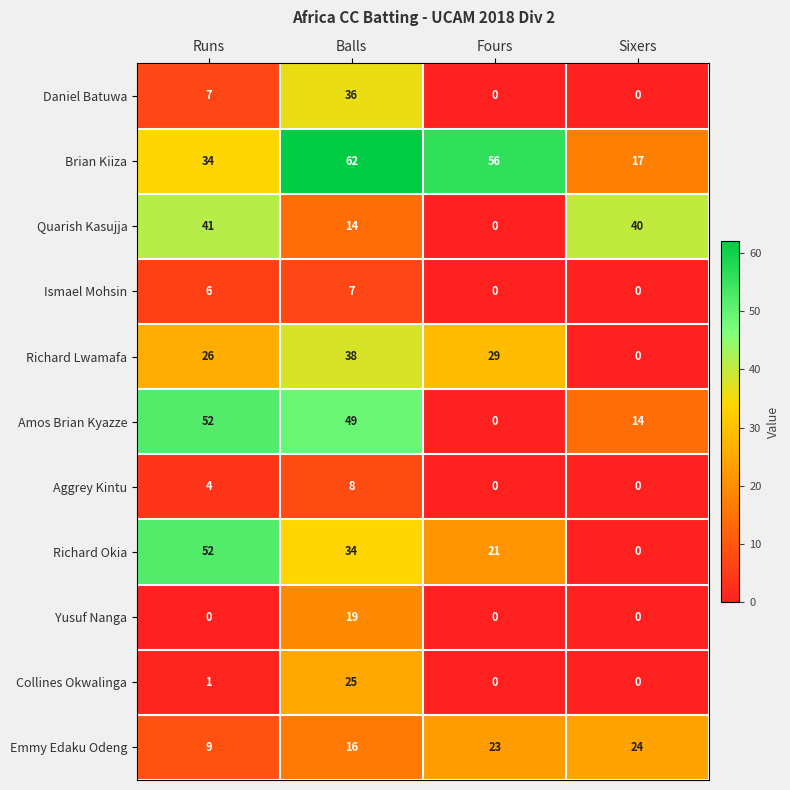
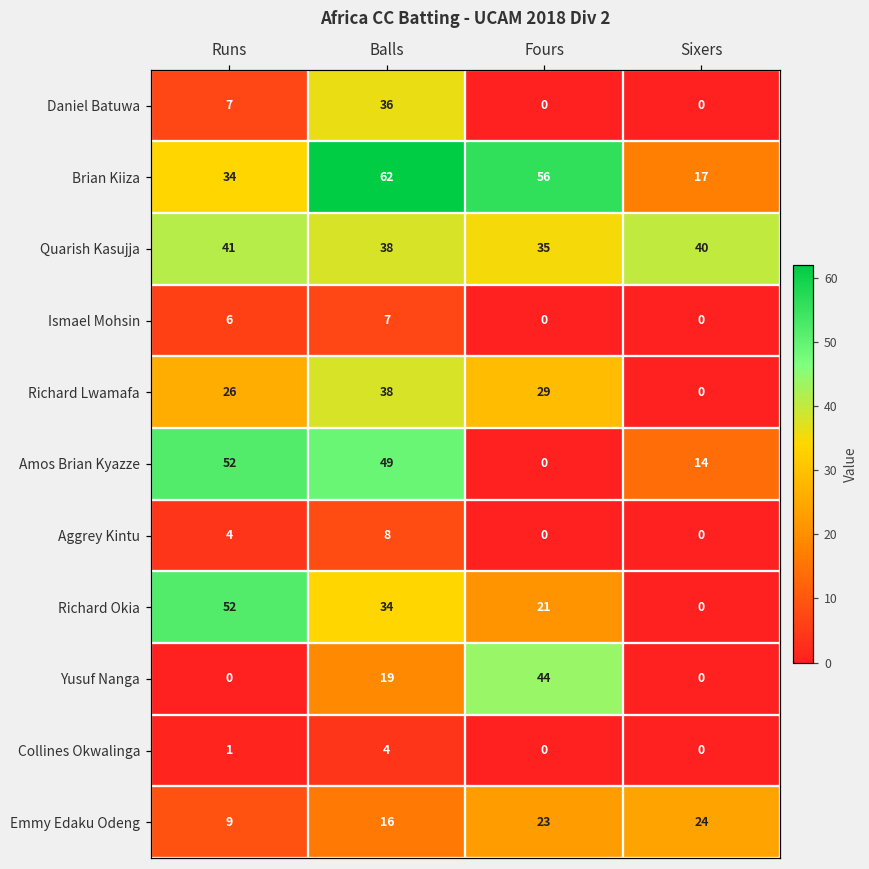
Quarish Kasujja, Balls: 14 -> 38
Quarish Kasujja, Fours: 0 -> 35
Yusuf Nanga, Fours: 0 -> 44
Collines Okwalinga, Balls: 25 -> 4
